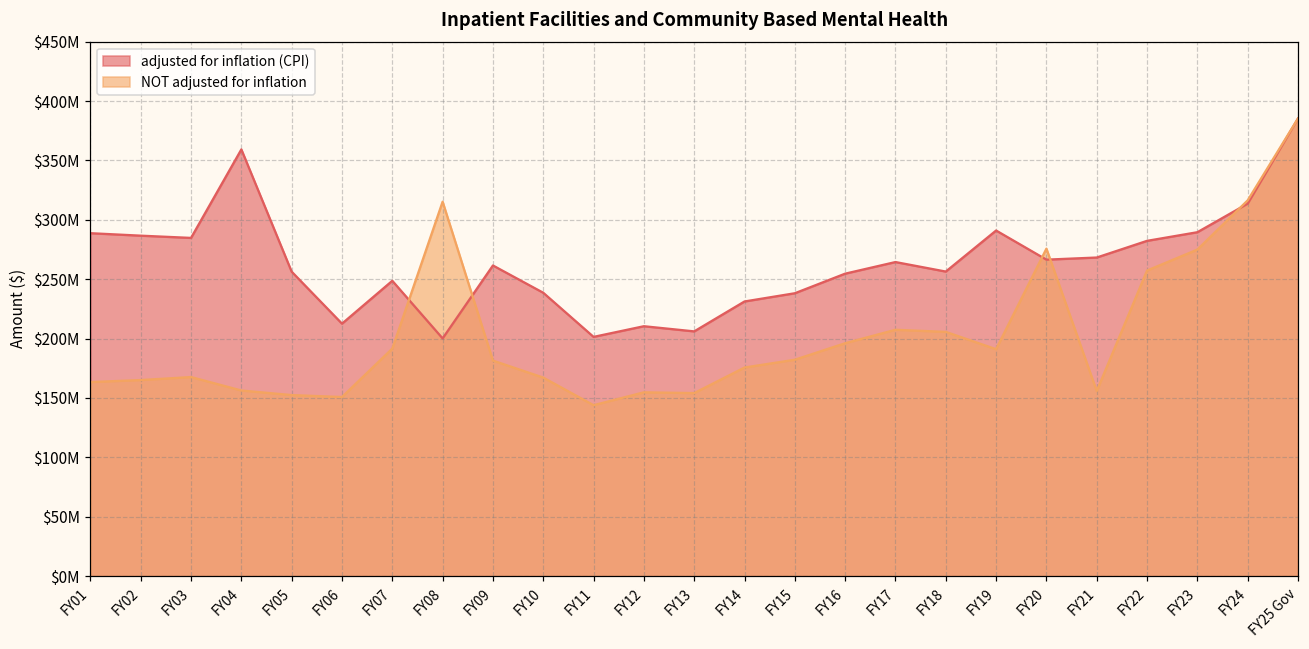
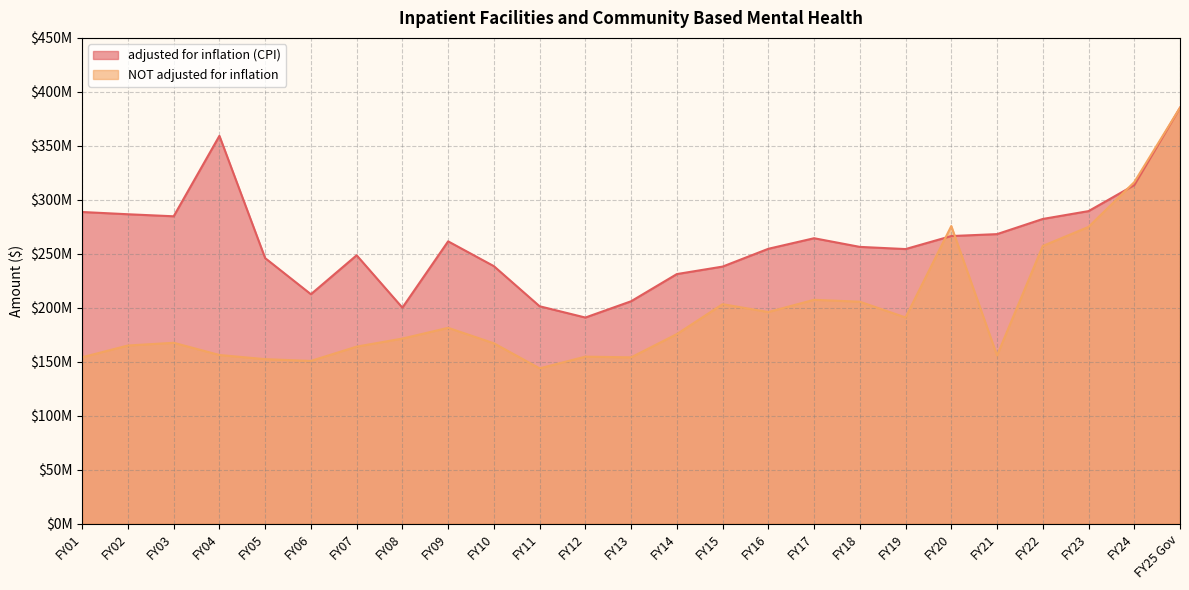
NOT adjusted for inflation, FY01: $163000000 -> $154000000
adjusted for inflation (CPI), FY05: $256000000 -> $246000000
NOT adjusted for inflation, FY07: $192000000 -> $164000000
NOT adjusted for inflation, FY08: $315000000 -> $171000000
adjusted for inflation (CPI), FY12: $210000000 -> $191000000
NOT adjusted for inflation, FY15: $182000000 -> $203000000
adjusted for inflation (CPI), FY19: $291000000 -> $254000000
